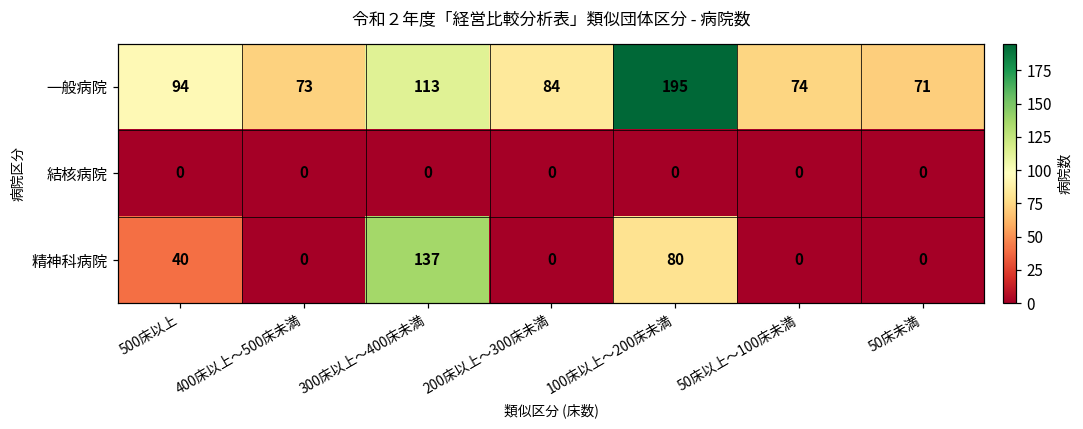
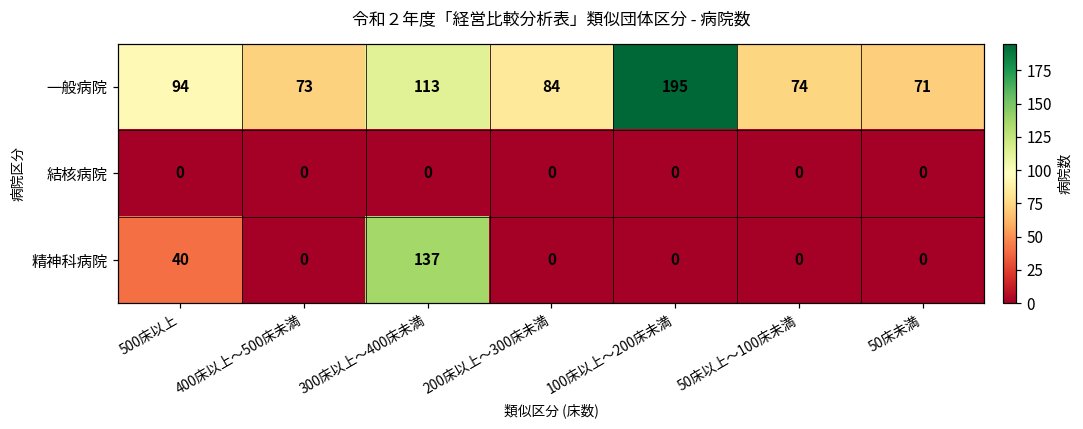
精神科病院, 100床以上～200床未満: 80 -> 0
